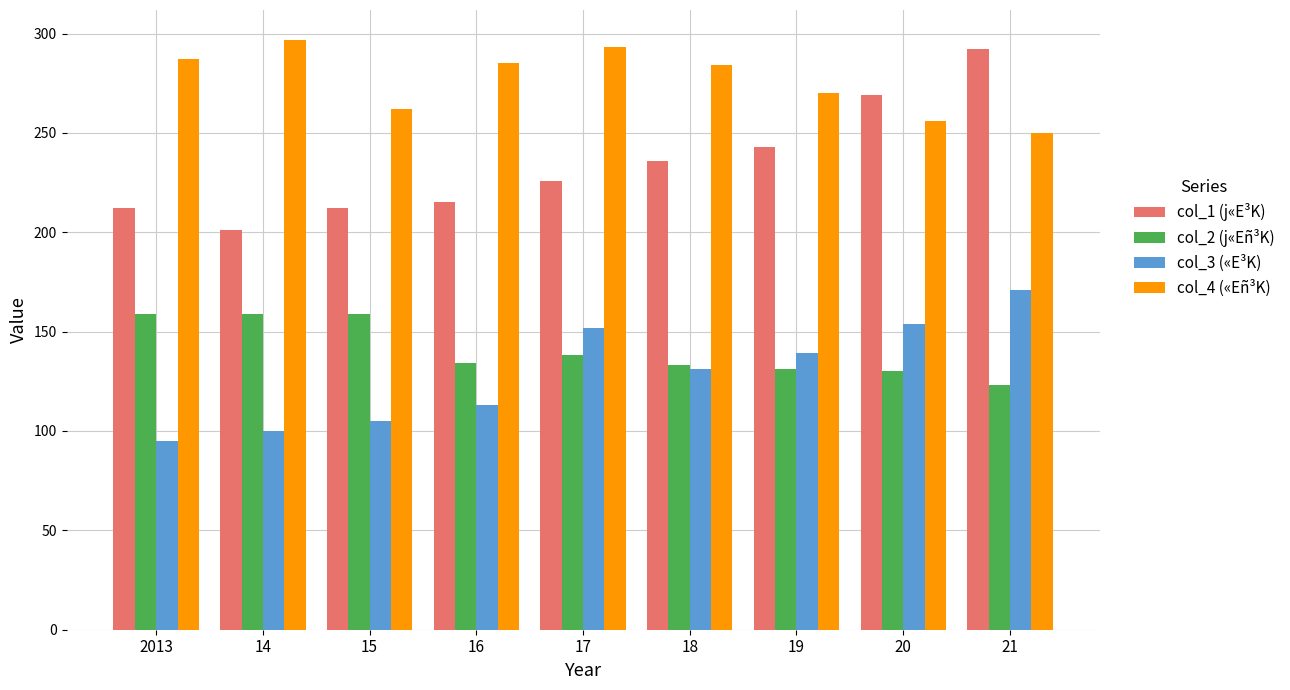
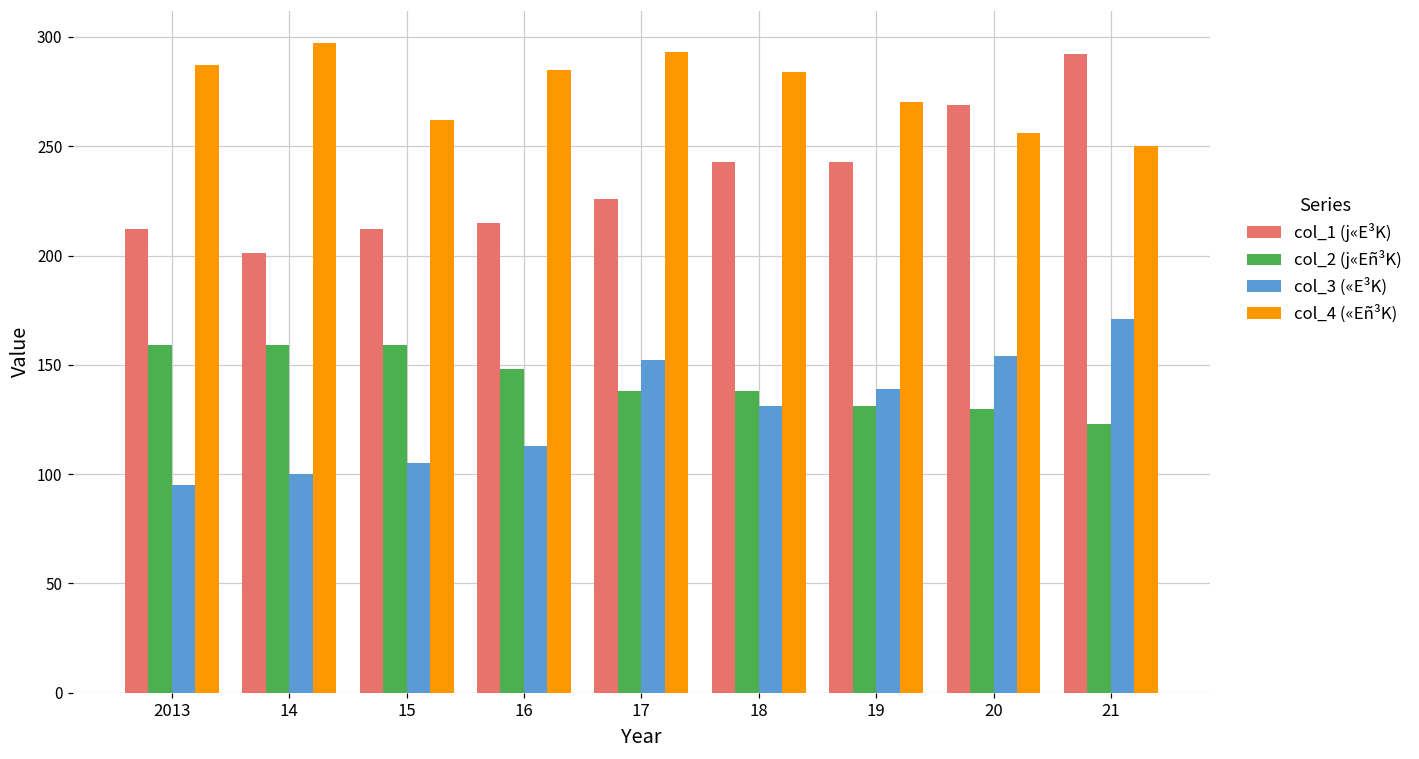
col_2 (j«Eñ³K), 16: 134 -> 148
col_1 (j«E³K), 18: 236 -> 243
col_2 (j«Eñ³K), 18: 133 -> 138
